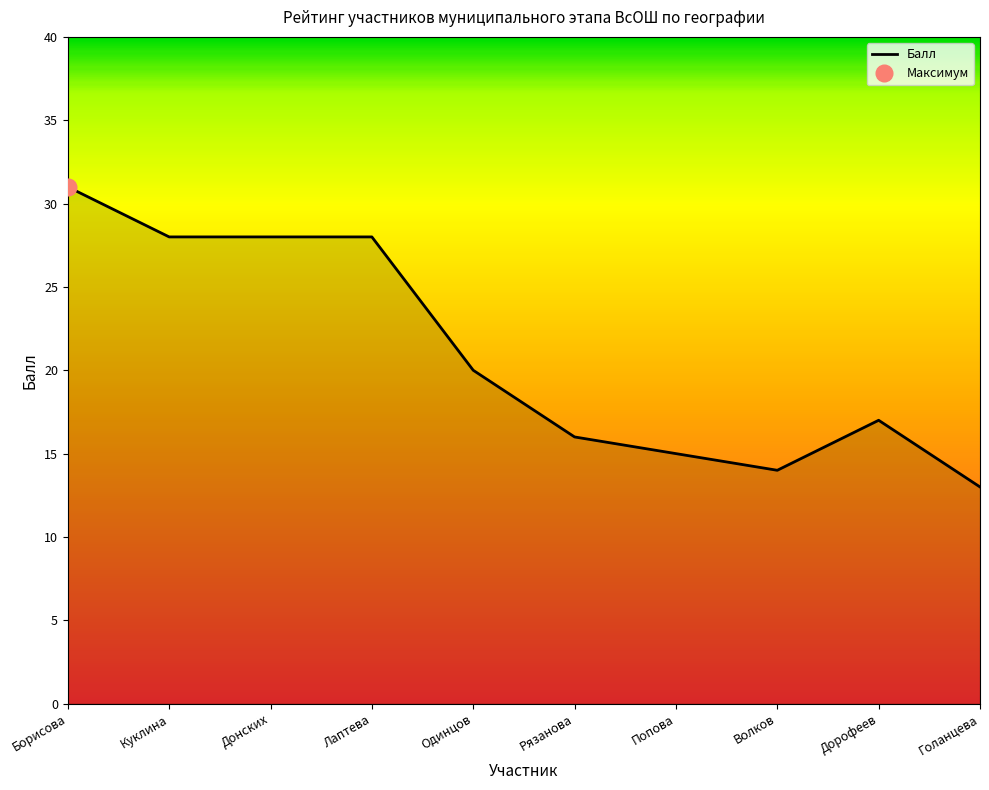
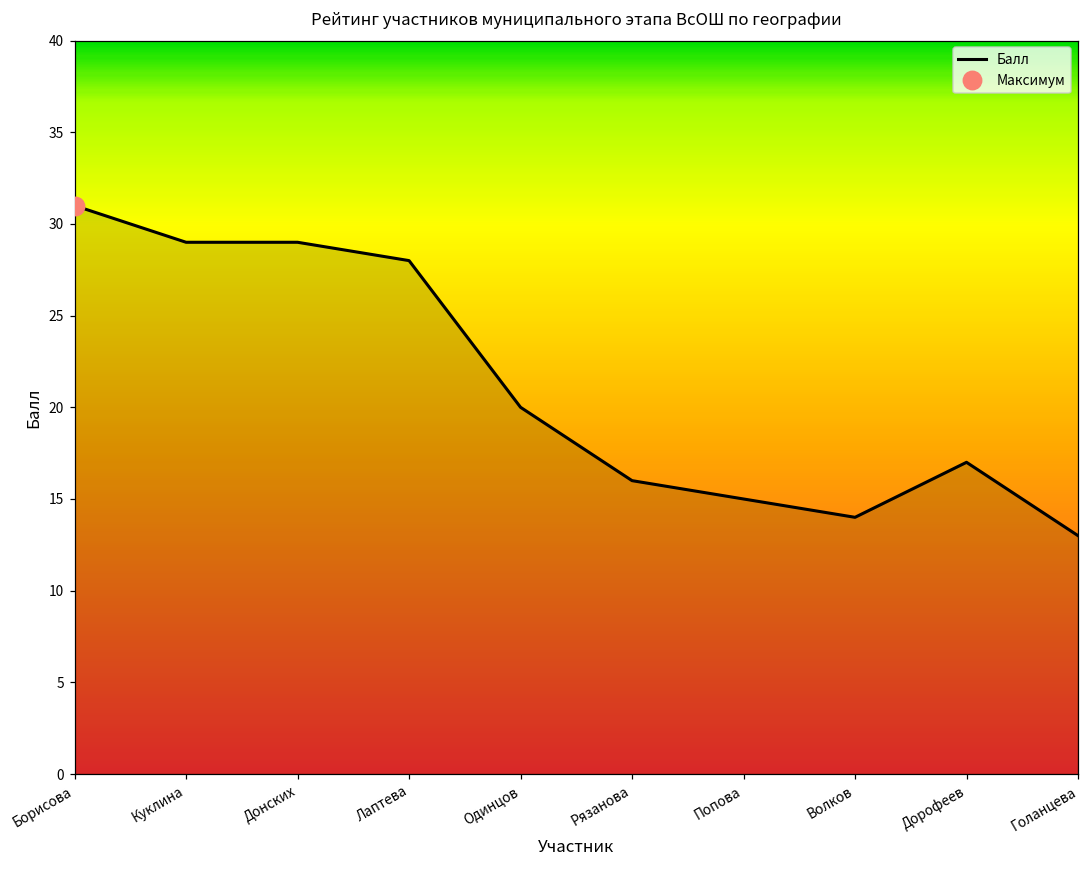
Балл, Куклина: 28 -> 29
Балл, Донских: 28 -> 29
